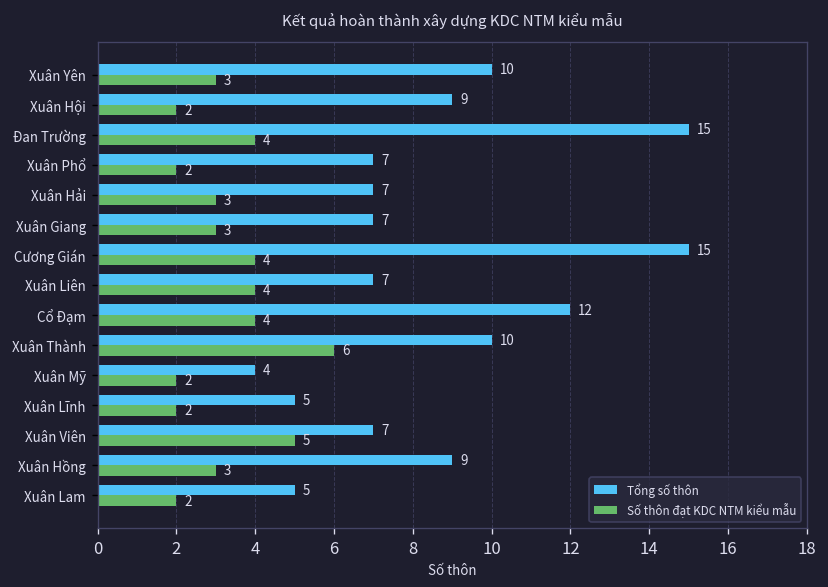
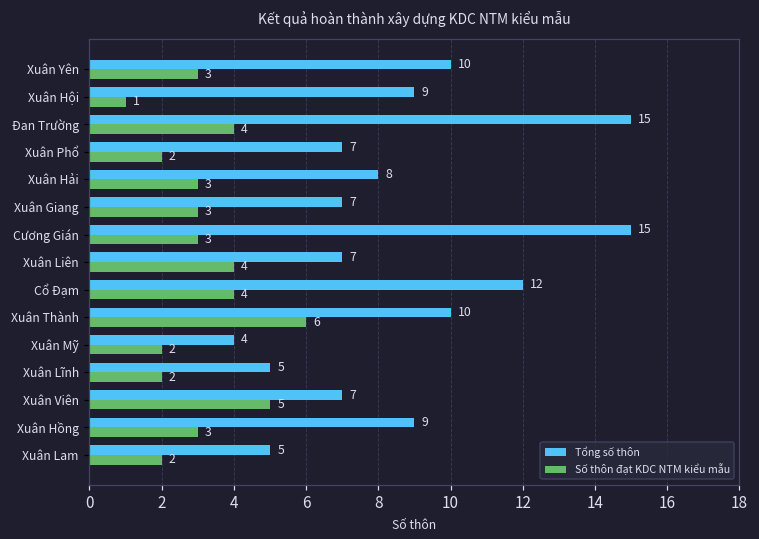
Số thôn đạt KDC NTM kiểu mẫu, Xuân Hội: 2 -> 1
Tổng số thôn, Xuân Hải: 7 -> 8
Số thôn đạt KDC NTM kiểu mẫu, Cương Gián: 4 -> 3
